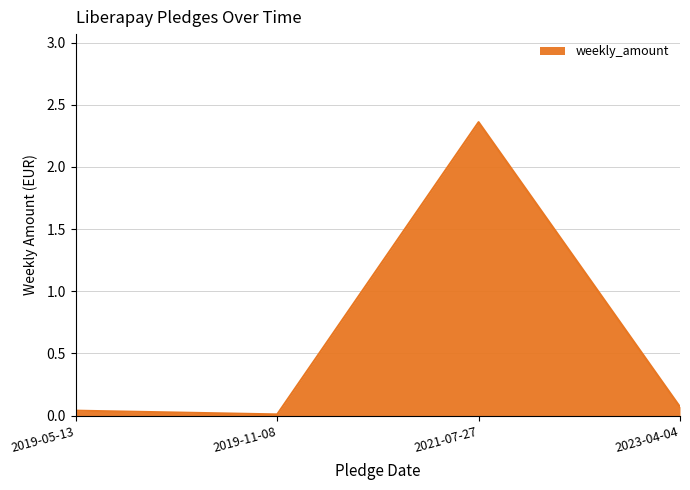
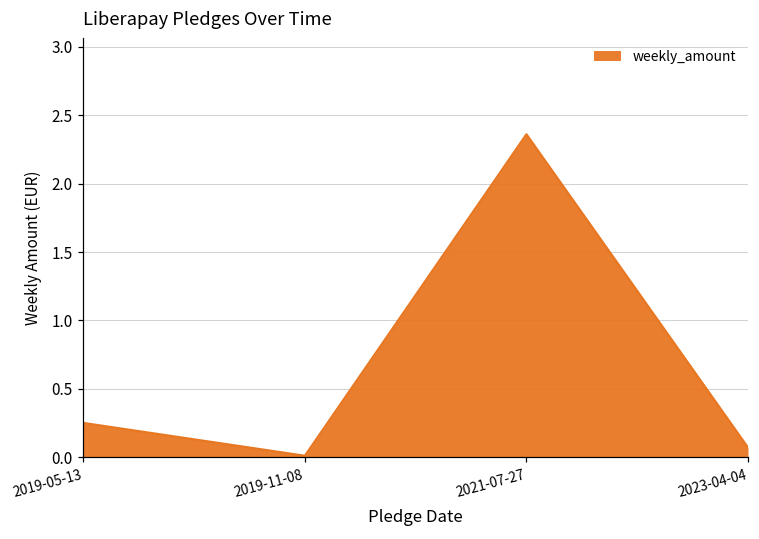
2019-05-13: 0.04 -> 0.25
